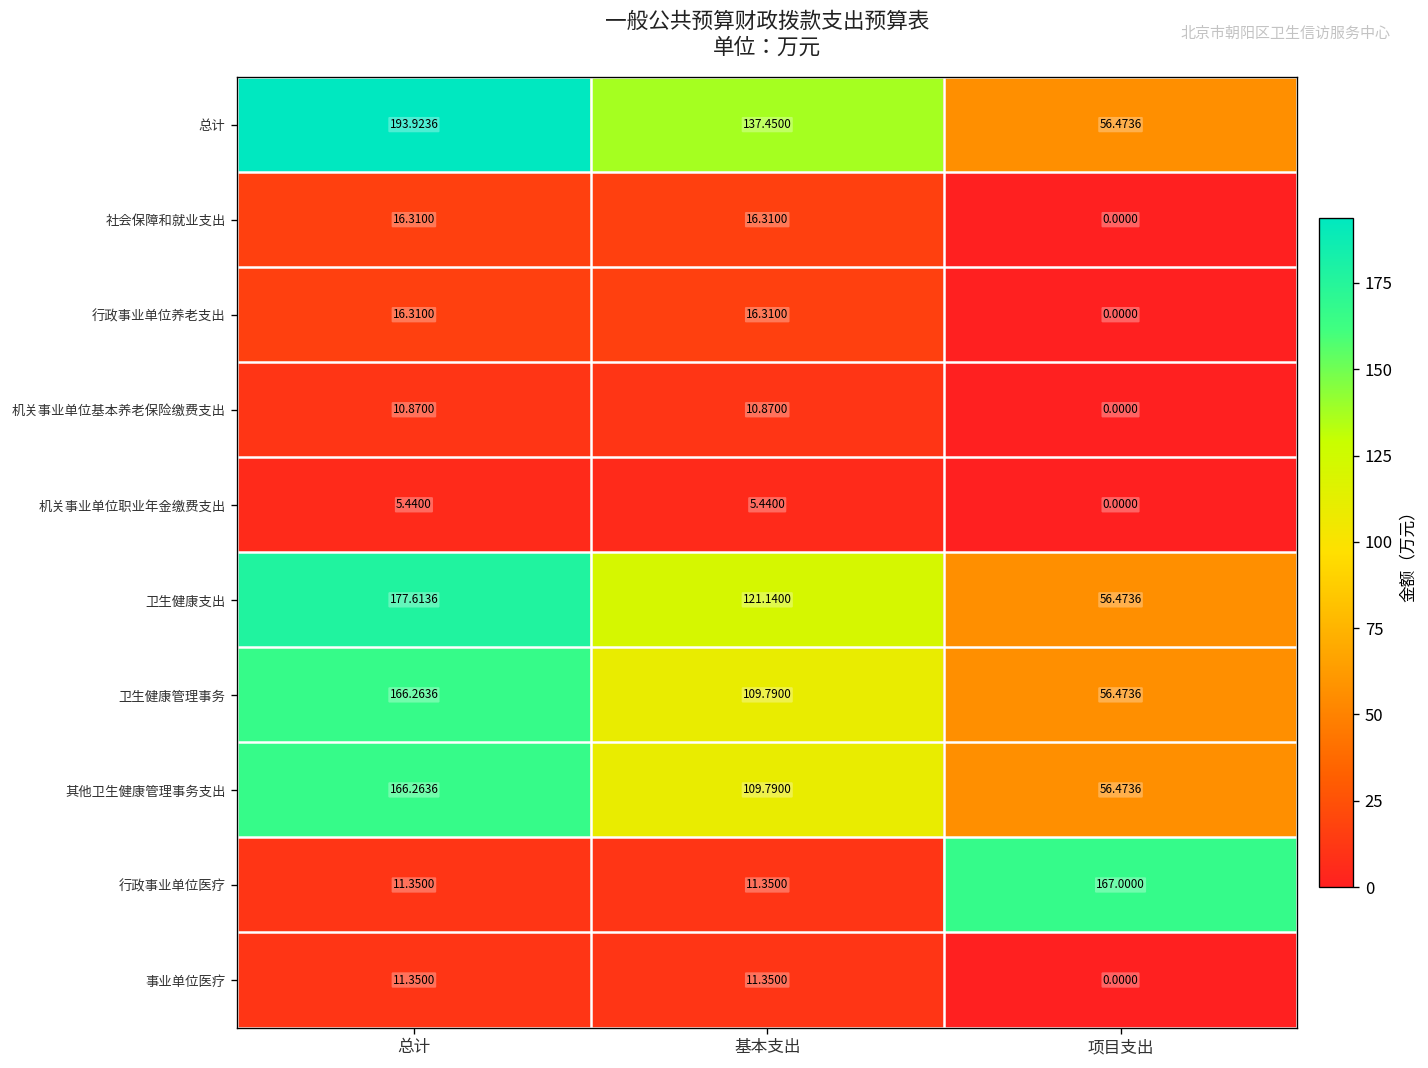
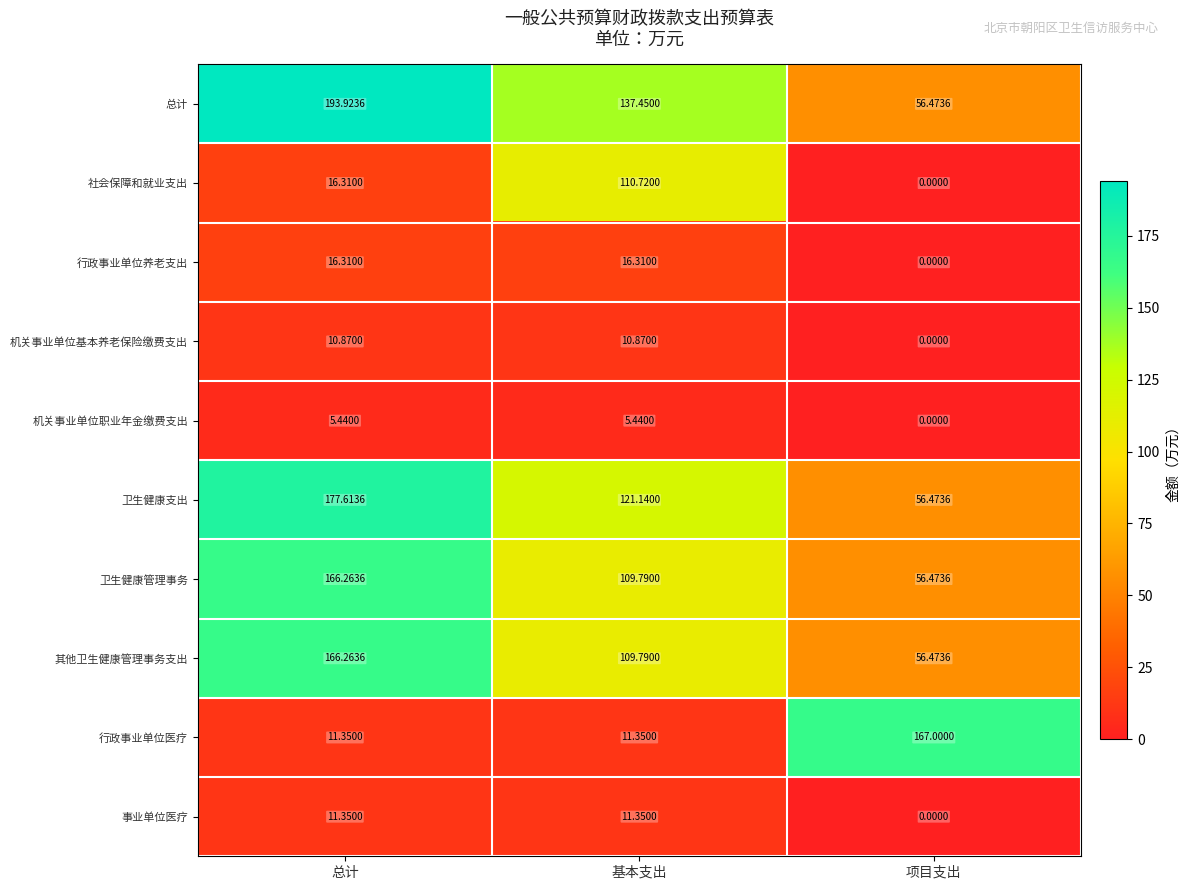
社会保障和就业支出, 基本支出: 16.3100 -> 110.7200
